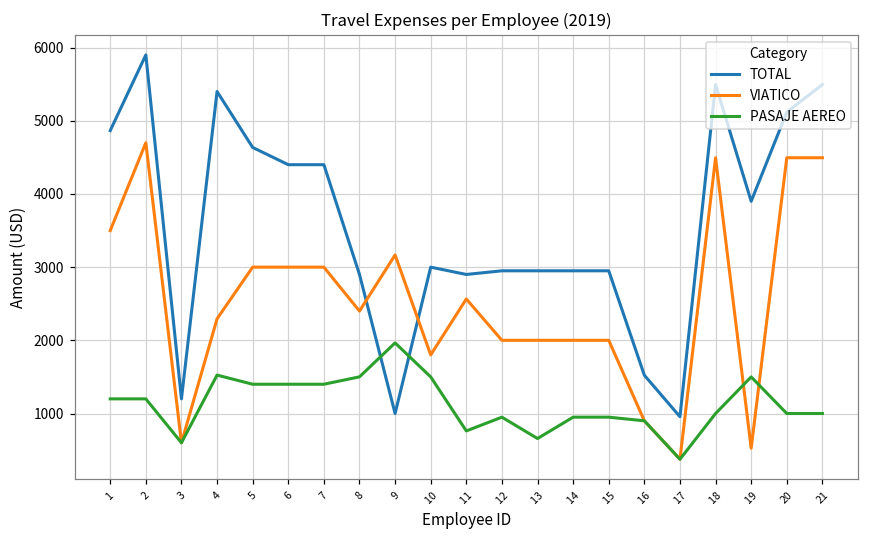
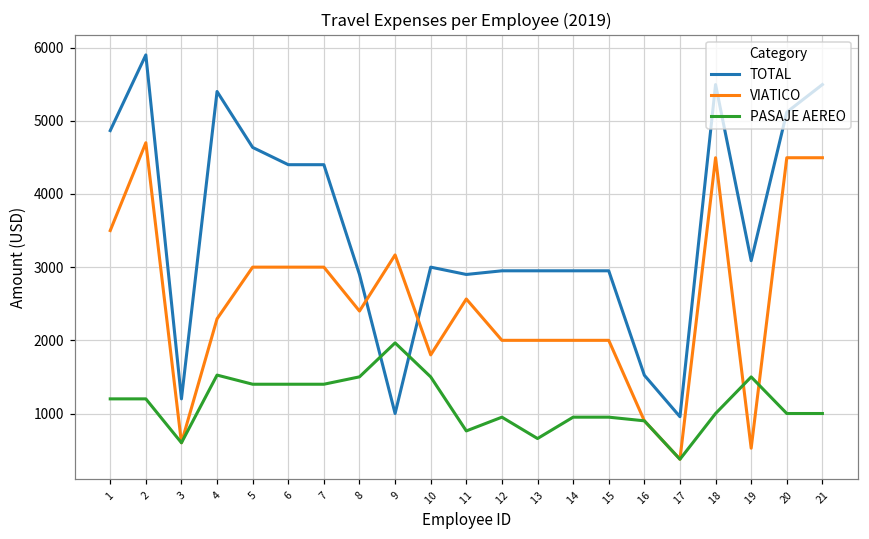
TOTAL, 19: 3900 -> 3100
